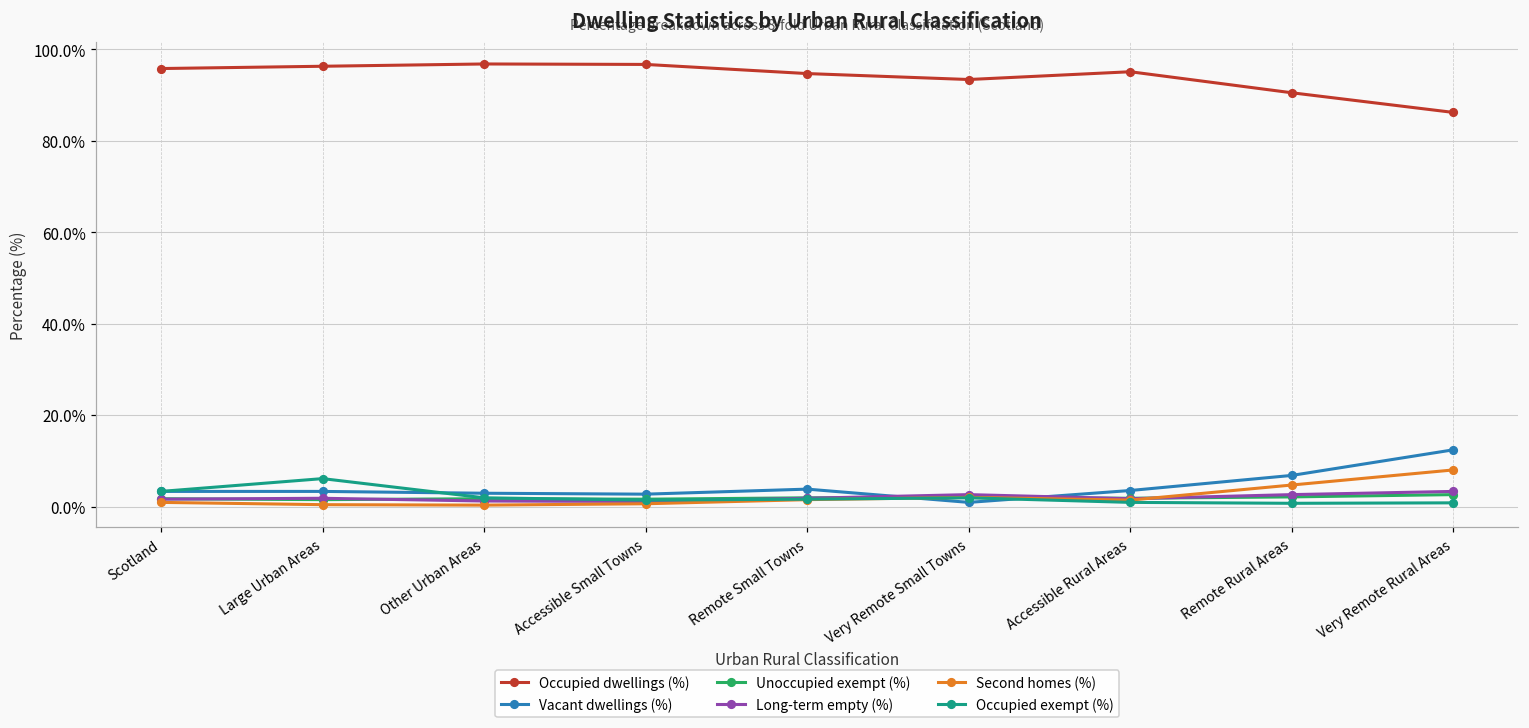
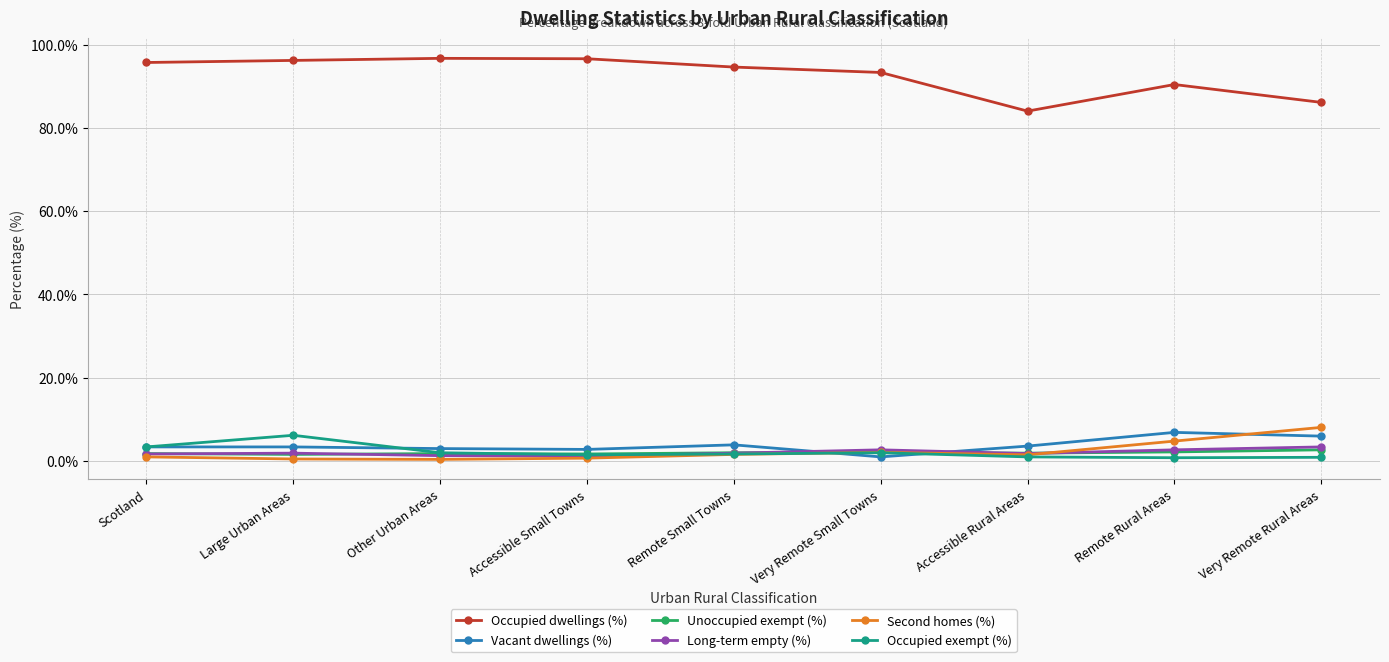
Occupied dwellings (%), Accessible Rural Areas: 95% -> 84%
Vacant dwellings (%), Very Remote Rural Areas: 12% -> 6%
